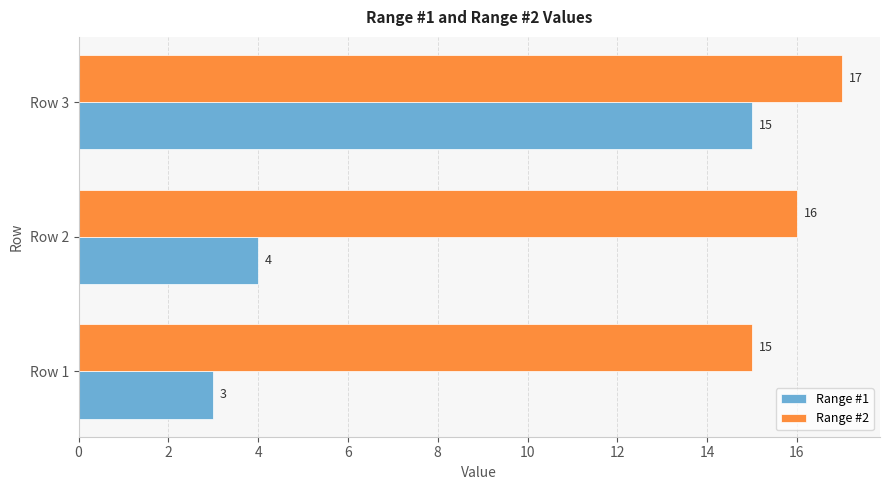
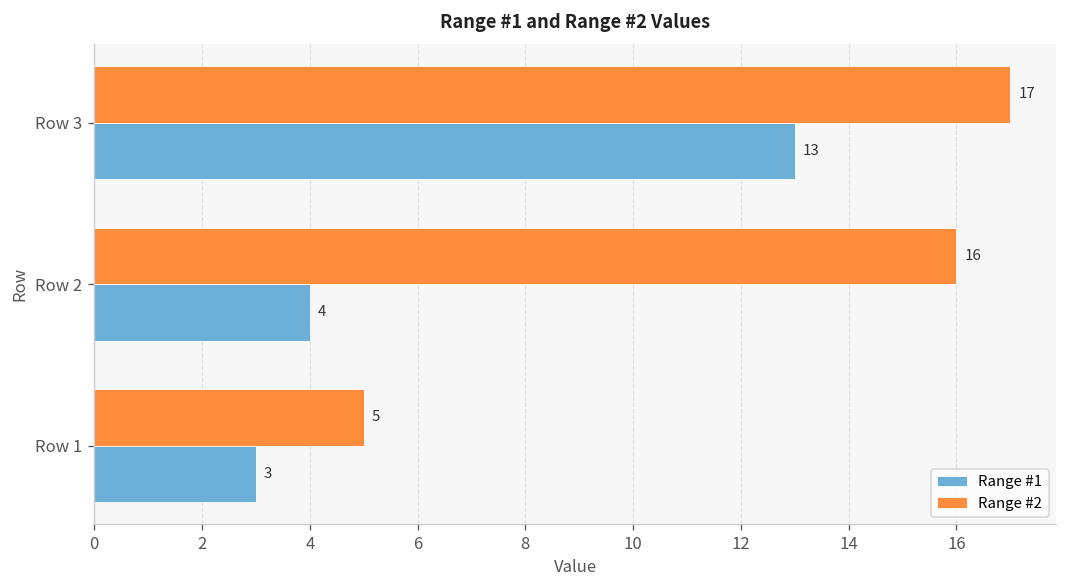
Range #1, Row 3: 15 -> 13
Range #2, Row 1: 15 -> 5
